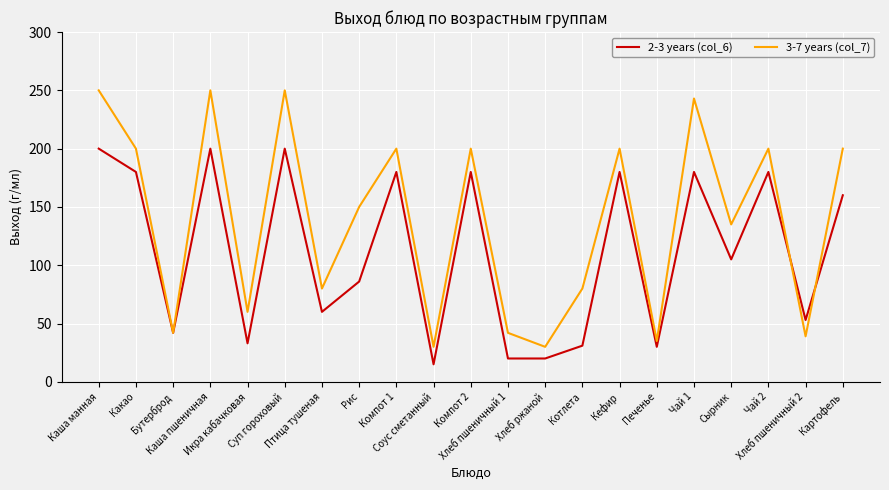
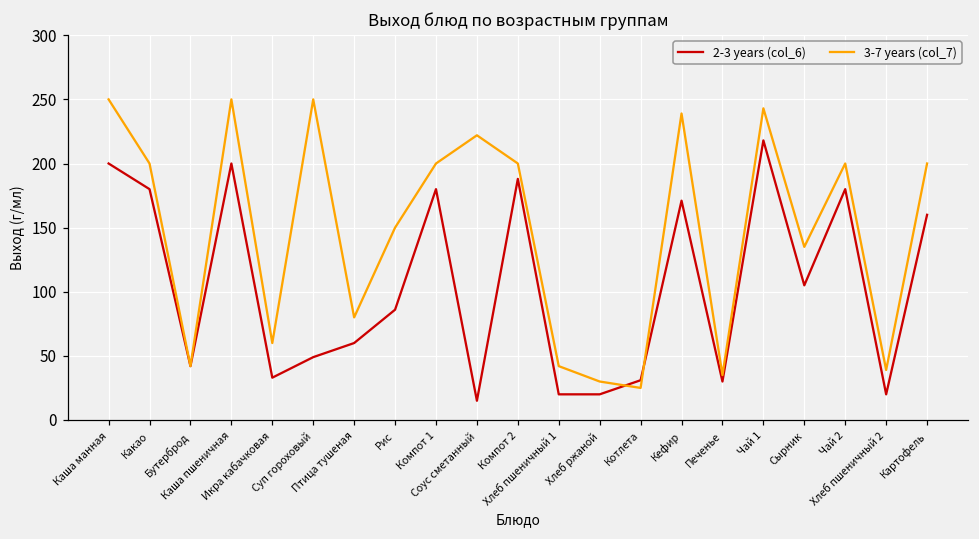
2-3 years (col_6), Суп гороховый: 200 -> 49
3-7 years (col_7), Соус сметанный: 30 -> 222
2-3 years (col_6), Компот 2: 180 -> 188
3-7 years (col_7), Котлета: 80 -> 25
2-3 years (col_6), Кефир: 180 -> 171
3-7 years (col_7), Кефир: 200 -> 239
2-3 years (col_6), Чай 1: 180 -> 218
2-3 years (col_6), Хлеб пшеничный 2: 53 -> 20
